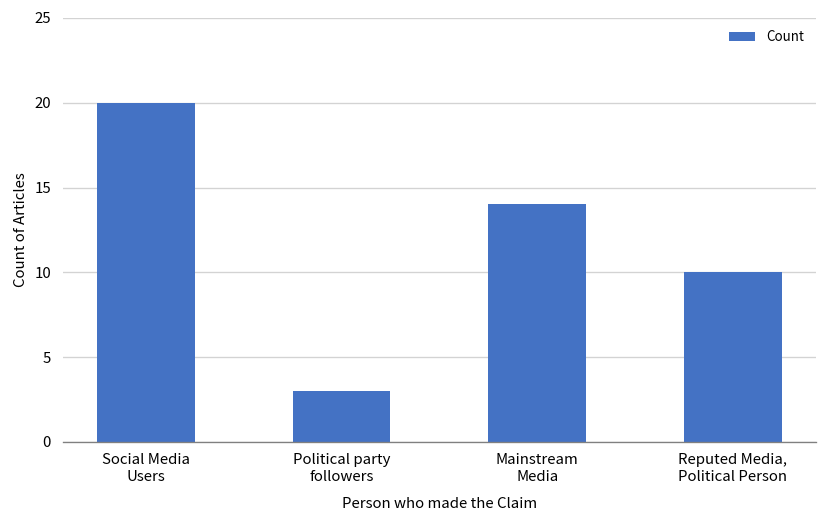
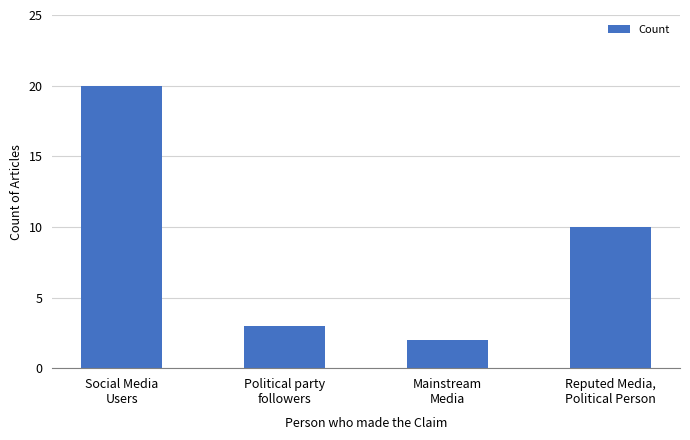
Mainstream Media: 14 -> 2
